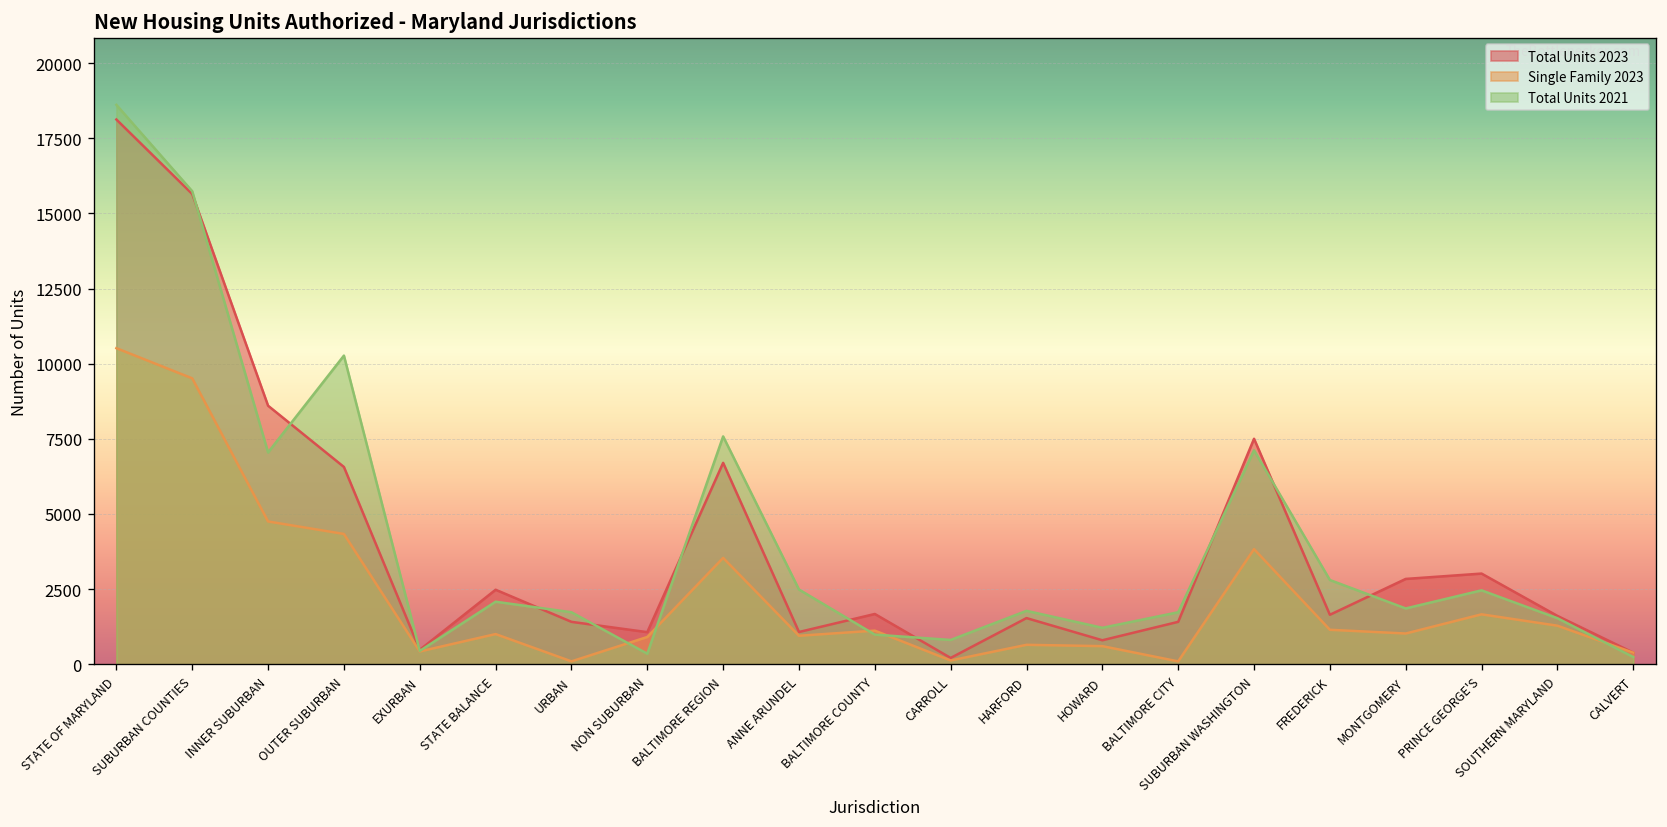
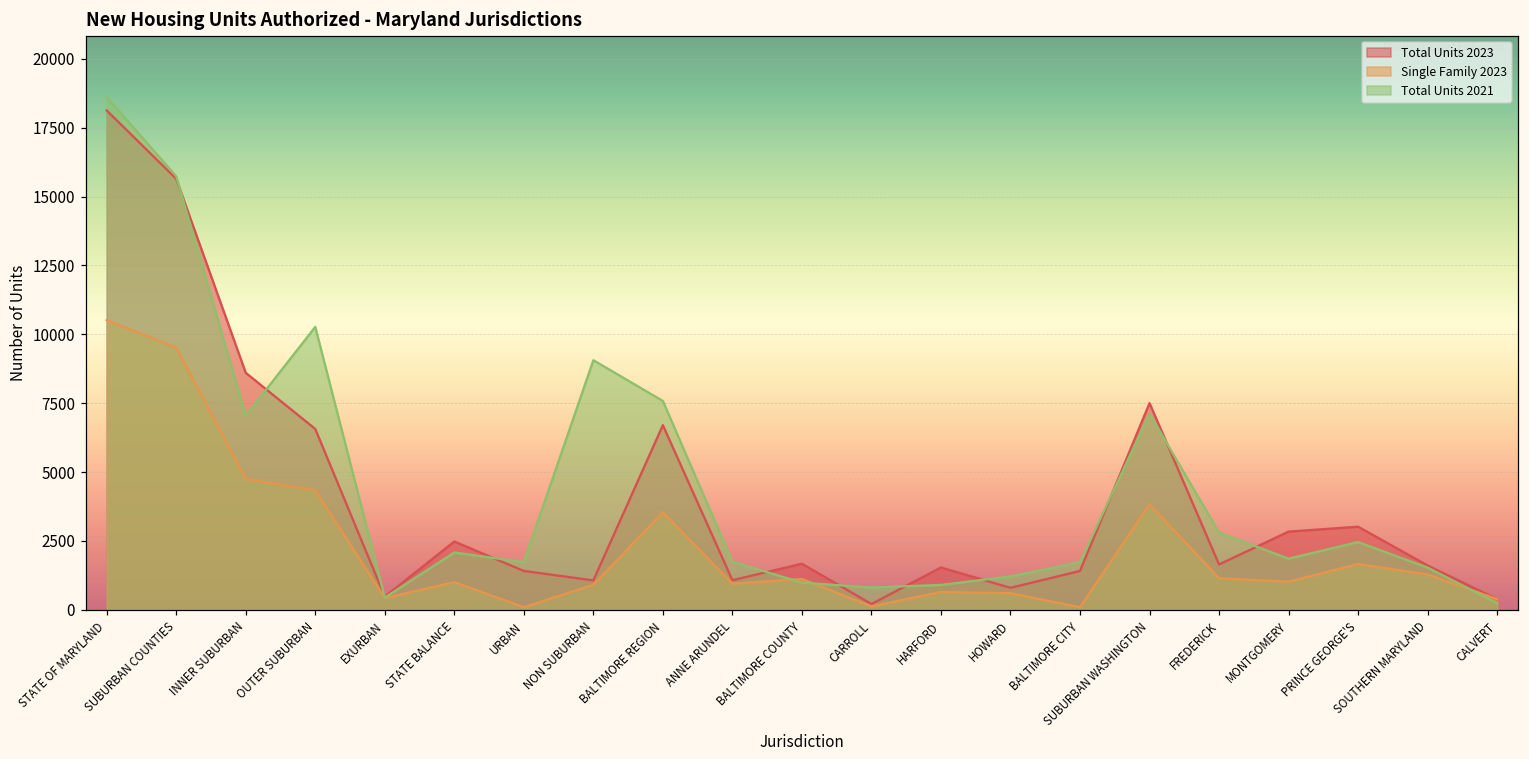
Total Units 2021, NON SUBURBAN: 400 -> 9100
Total Units 2021, ANNE ARUNDEL: 2500 -> 1700
Total Units 2021, HARFORD: 1800 -> 900
